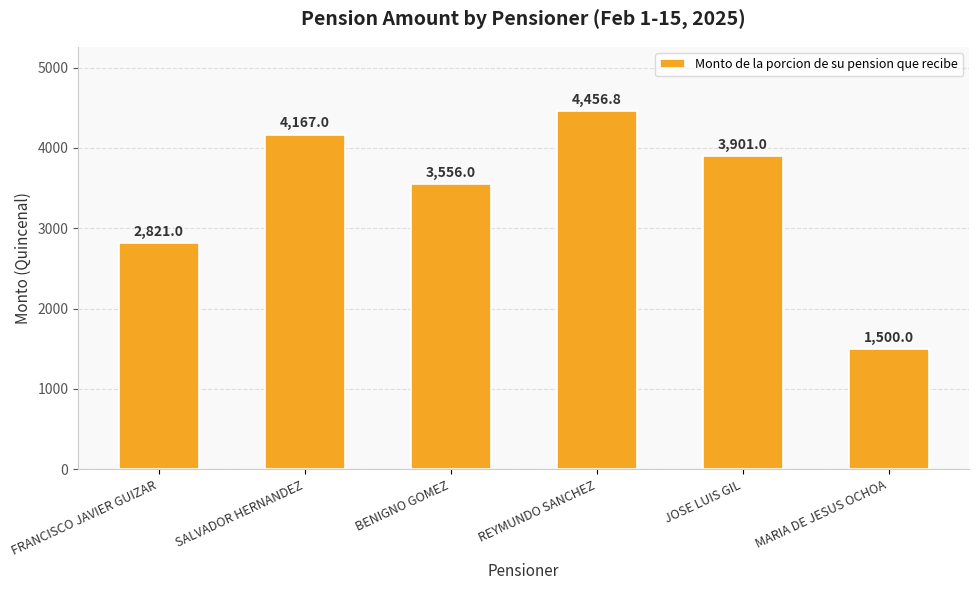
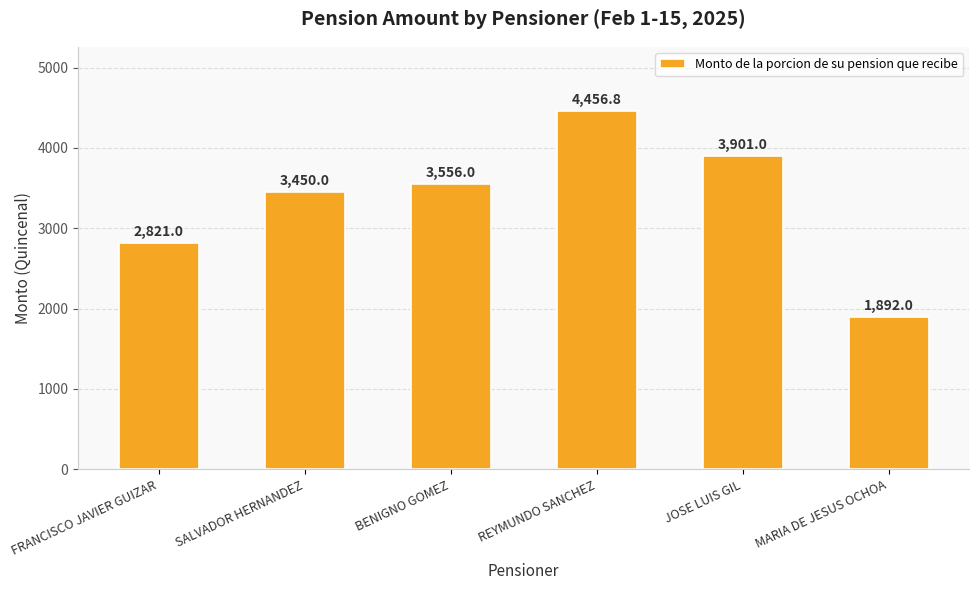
SALVADOR HERNANDEZ: 4,167.0 -> 3,450.0
MARIA DE JESUS OCHOA: 1,500.0 -> 1,892.0
